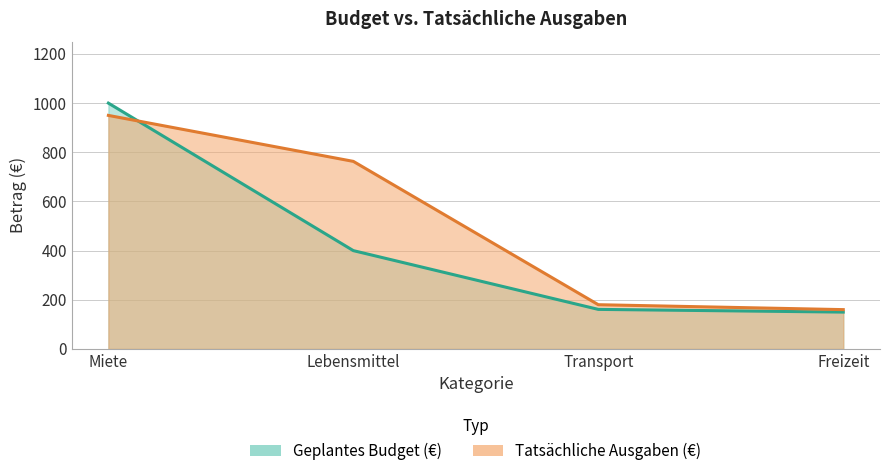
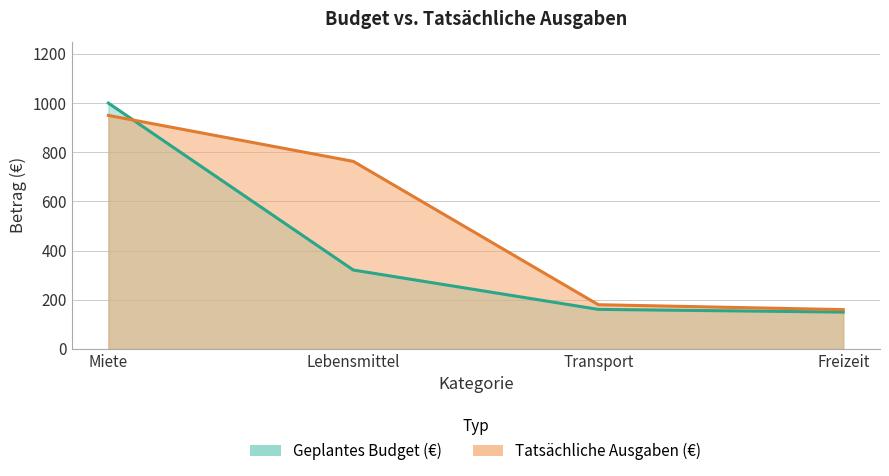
Geplantes Budget (€), Lebensmittel: 400 -> 320
